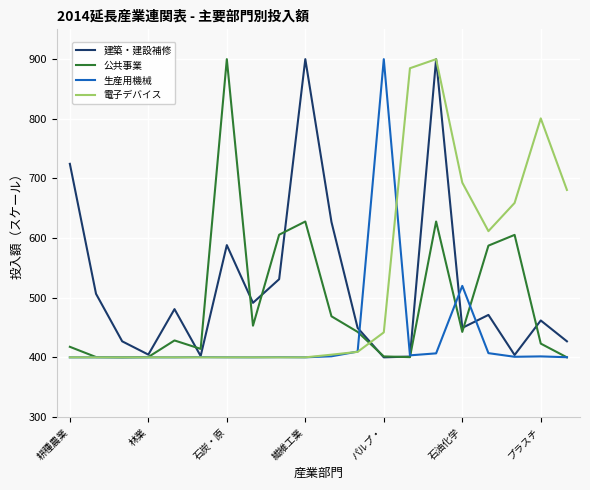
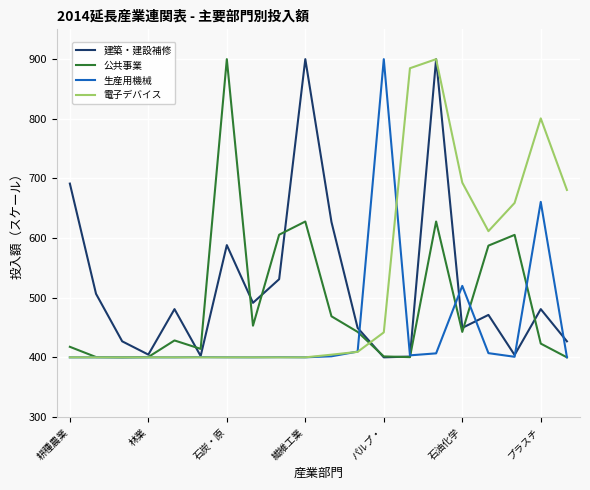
建築・建設補修, 耕種農業: 720 -> 690
建築・建設補修, プラスチ: 460 -> 480
生産用機械, プラスチ: 400 -> 660
